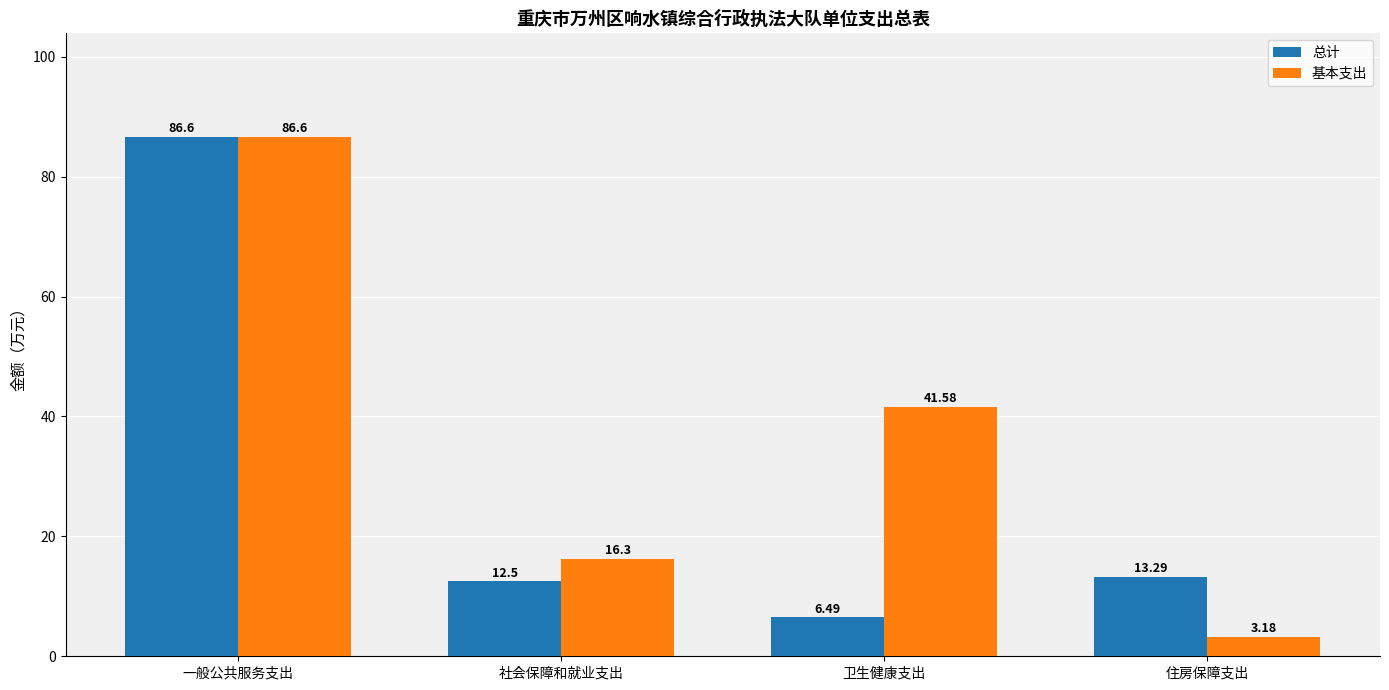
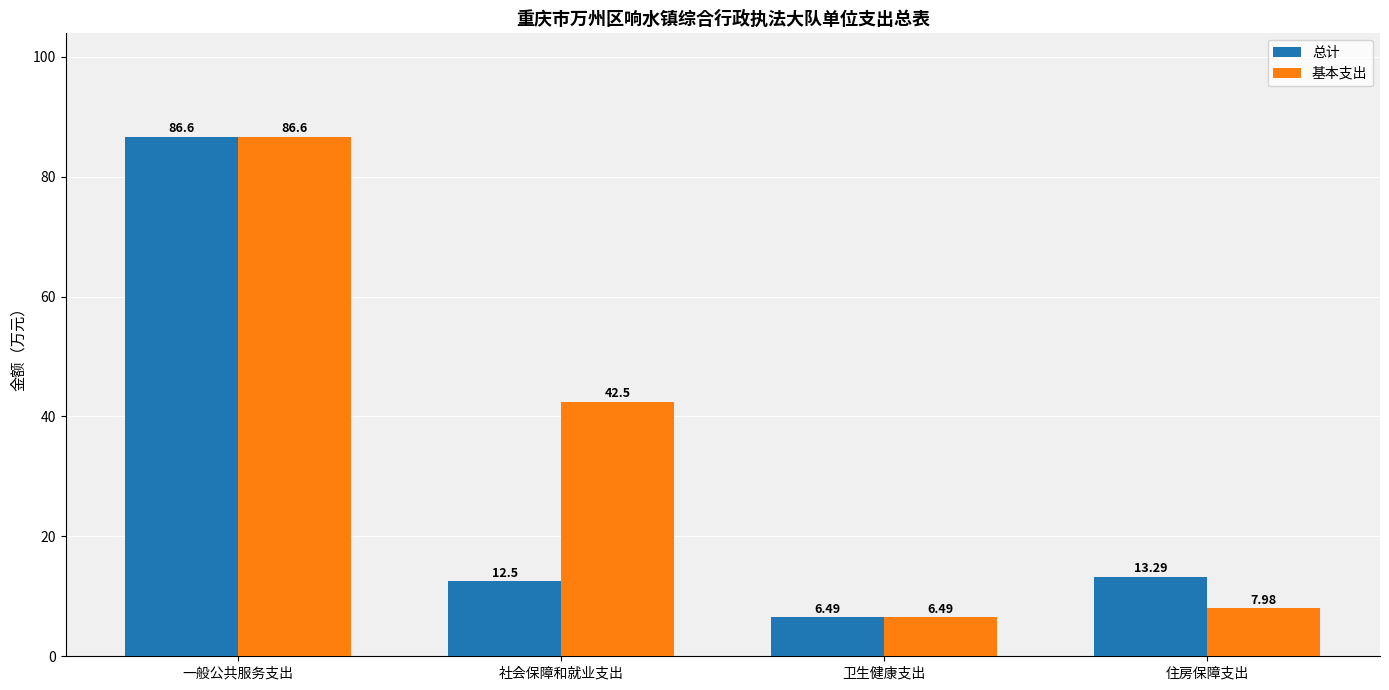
基本支出, 社会保障和就业支出: 16.3 -> 42.5
基本支出, 卫生健康支出: 41.58 -> 6.49
基本支出, 住房保障支出: 3.18 -> 7.98
